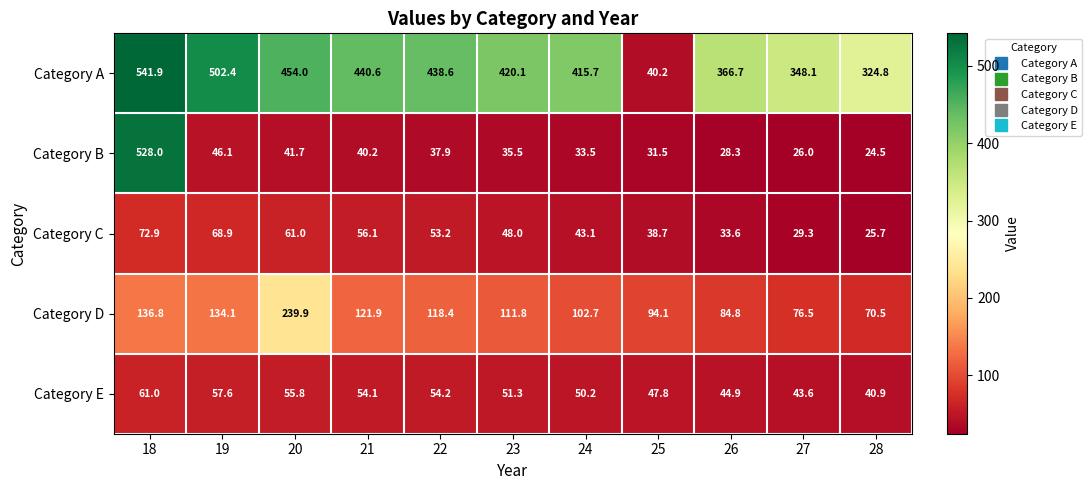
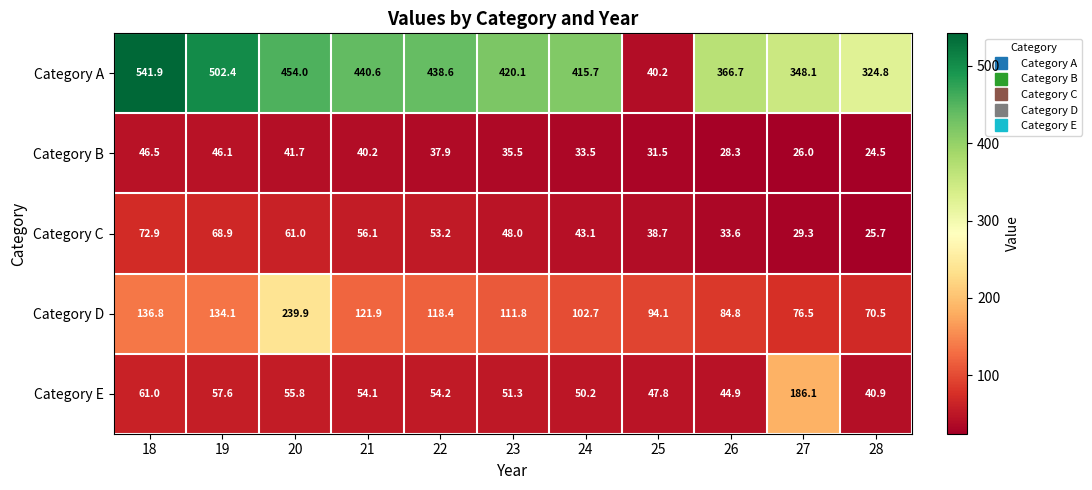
Category B, 18: 528.0 -> 46.5
Category E, 27: 43.6 -> 186.1
